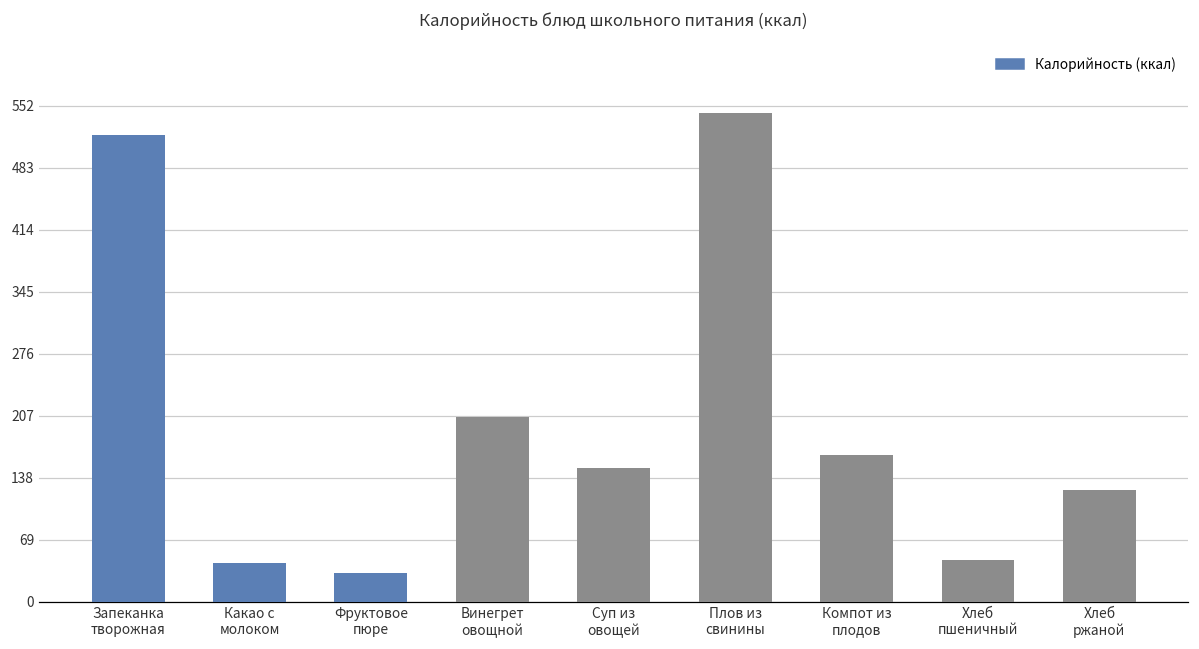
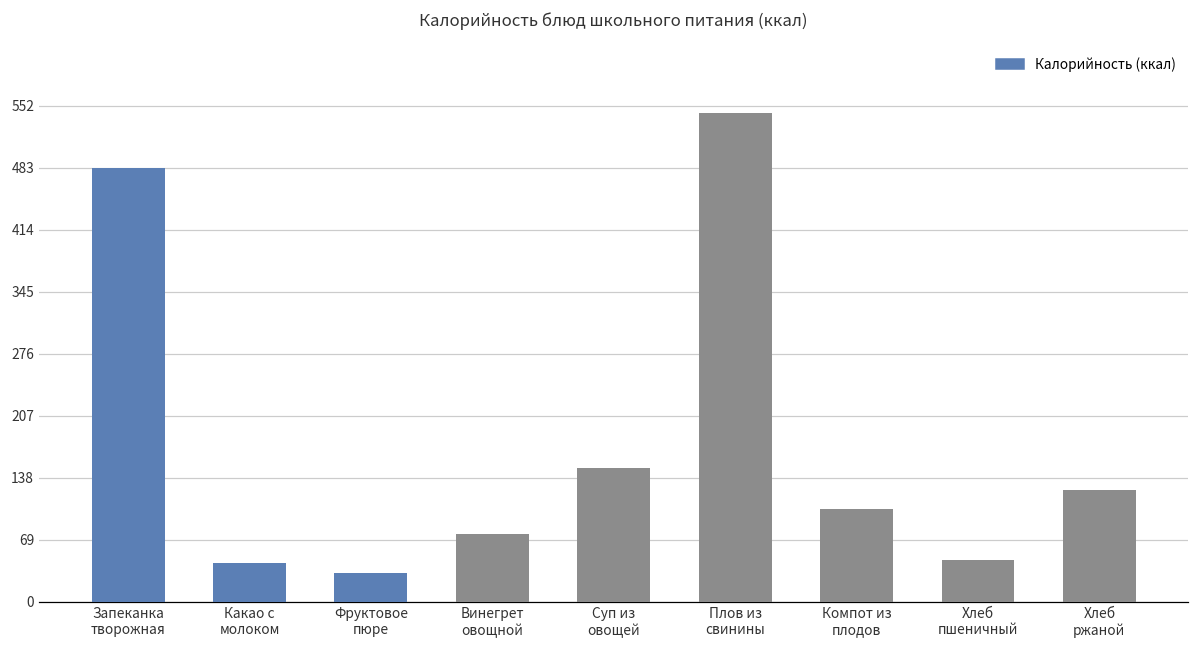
Запеканка творожная: 520 -> 480
Винегрет овощной: 210 -> 80
Компот из плодов: 160 -> 100
